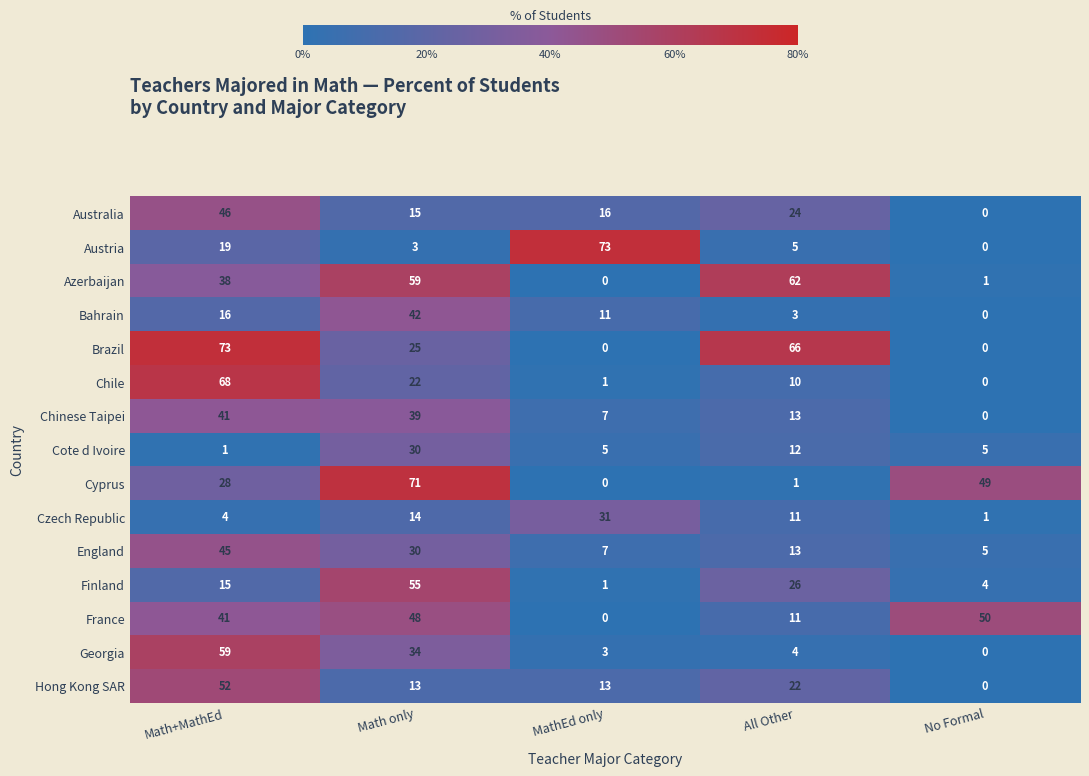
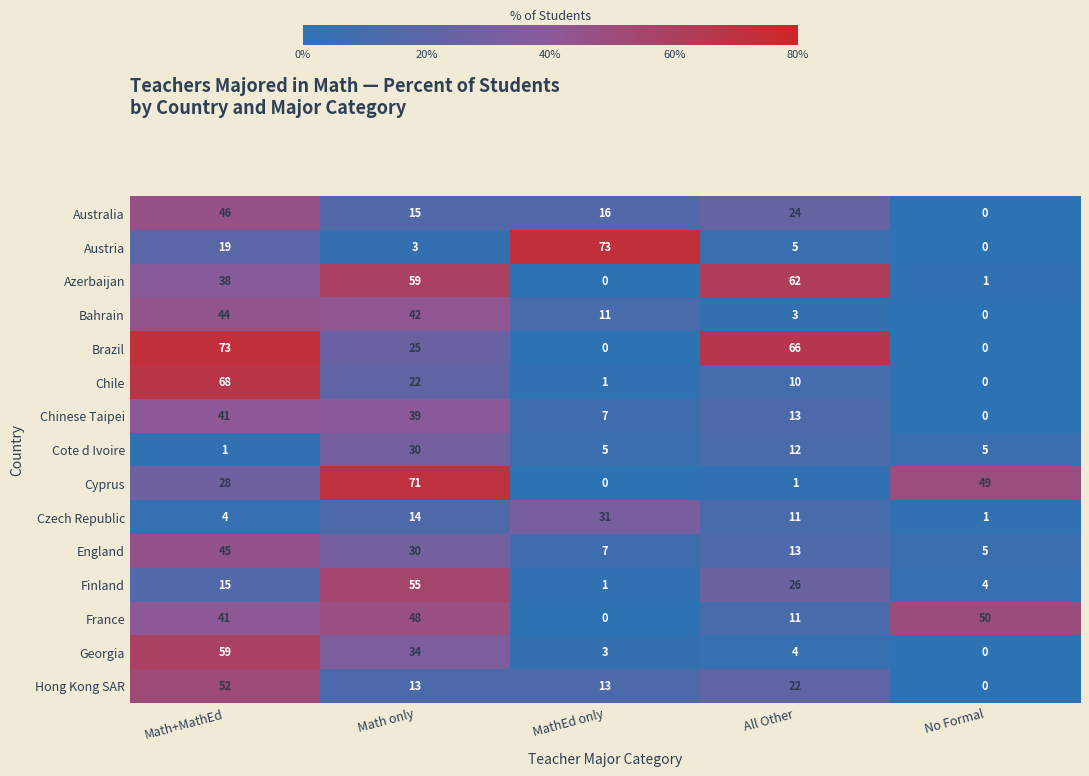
Bahrain, Math+MathEd: 16 -> 44
